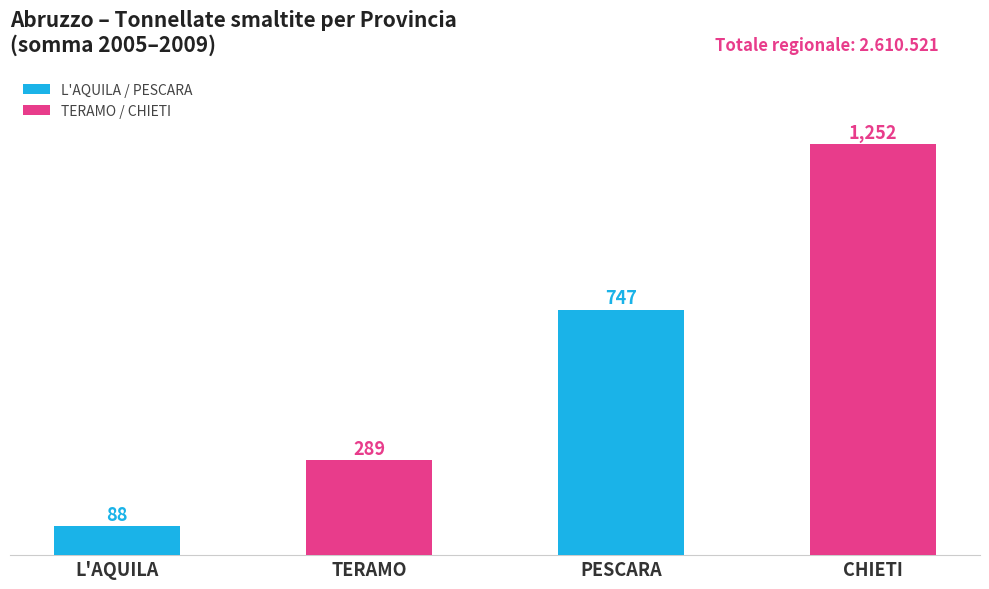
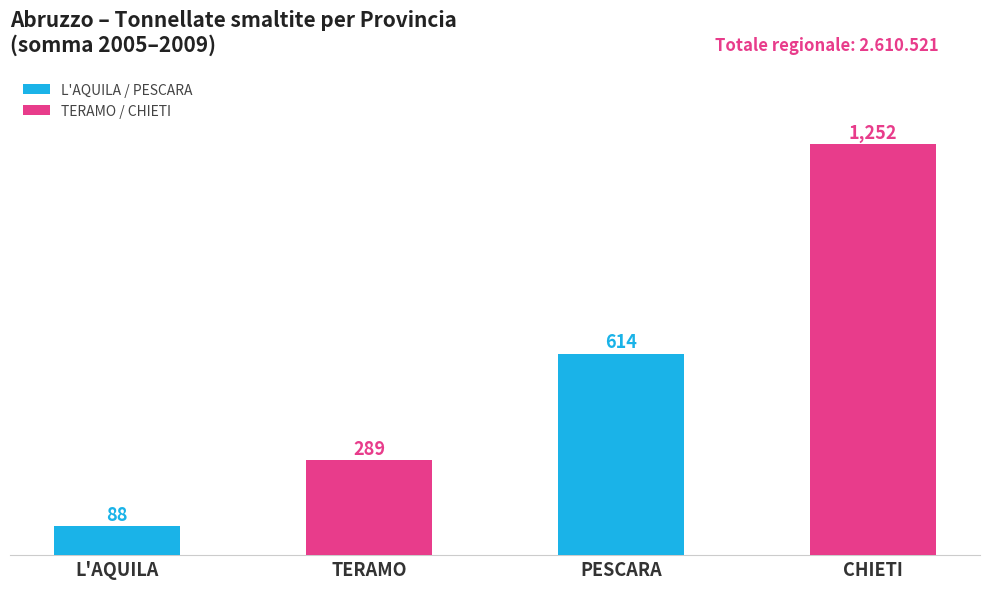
PESCARA: 747 -> 614
